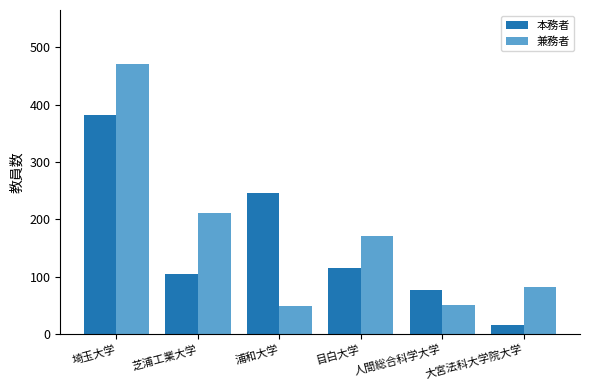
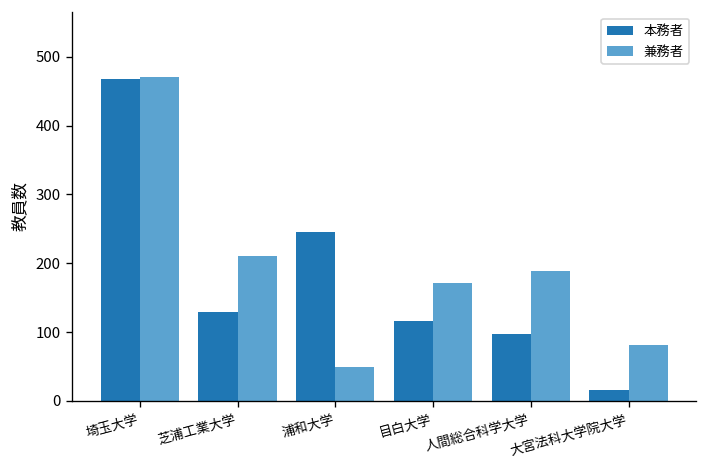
本務者, 埼玉大学: 380 -> 470
本務者, 芝浦工業大学: 100 -> 130
本務者, 人間総合科学大学: 80 -> 100
兼務者, 人間総合科学大学: 50 -> 190
